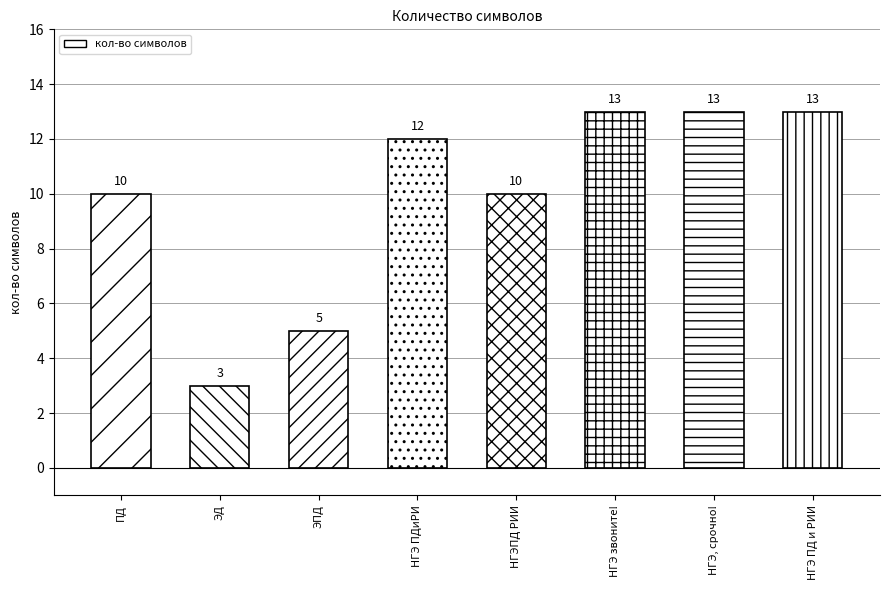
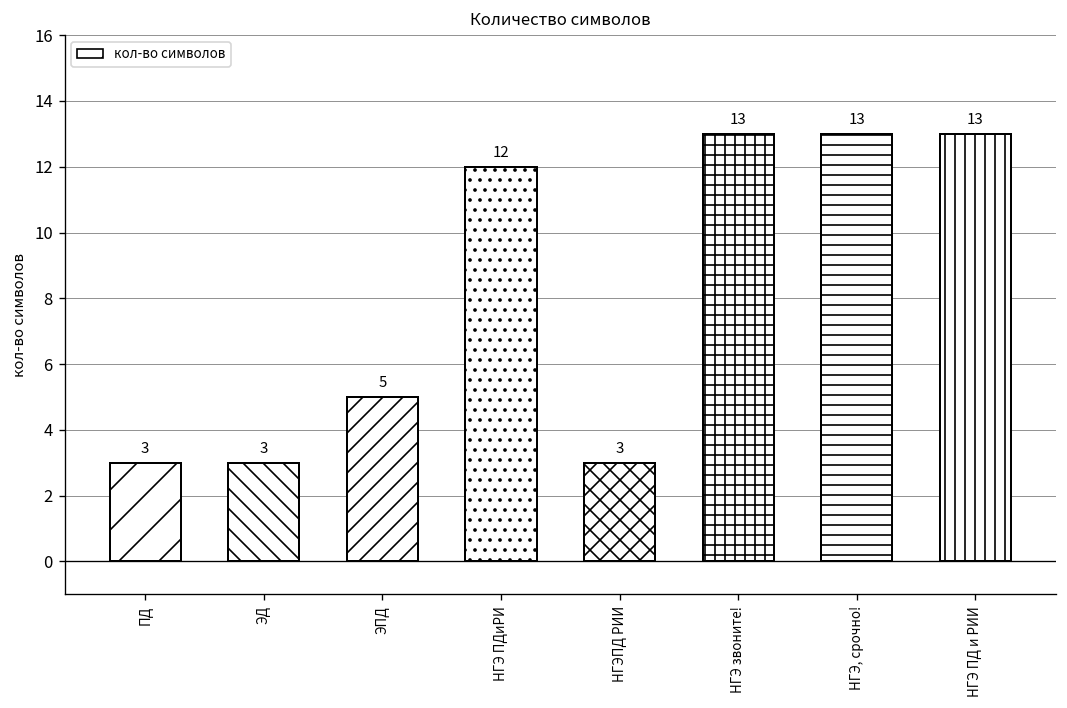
ПД: 10 -> 3
НГЭПД РИИ: 10 -> 3
